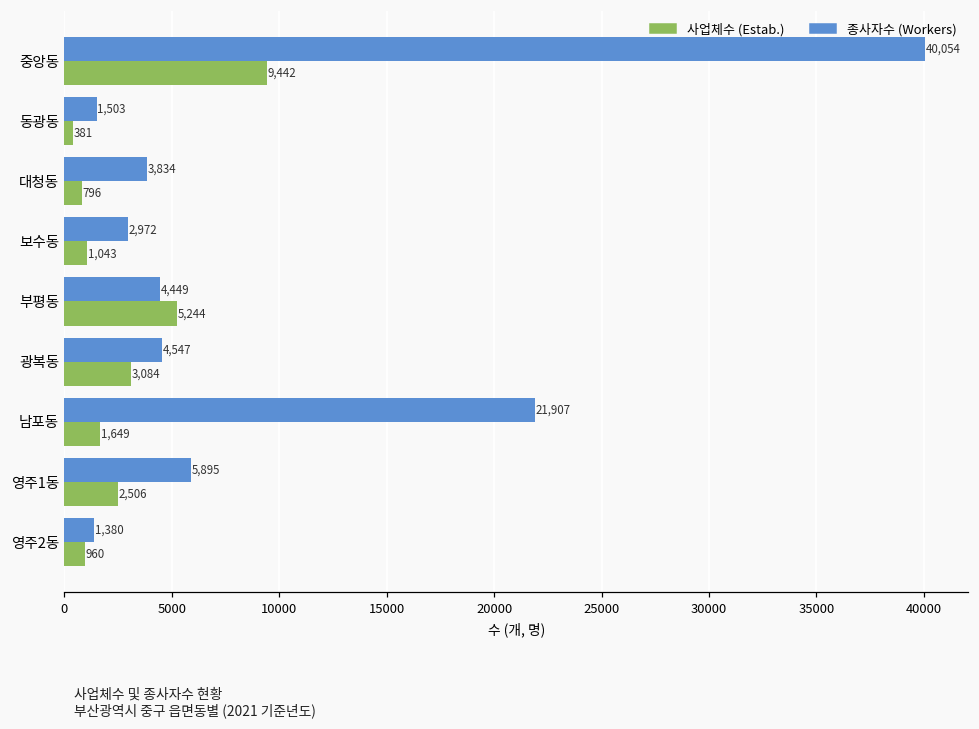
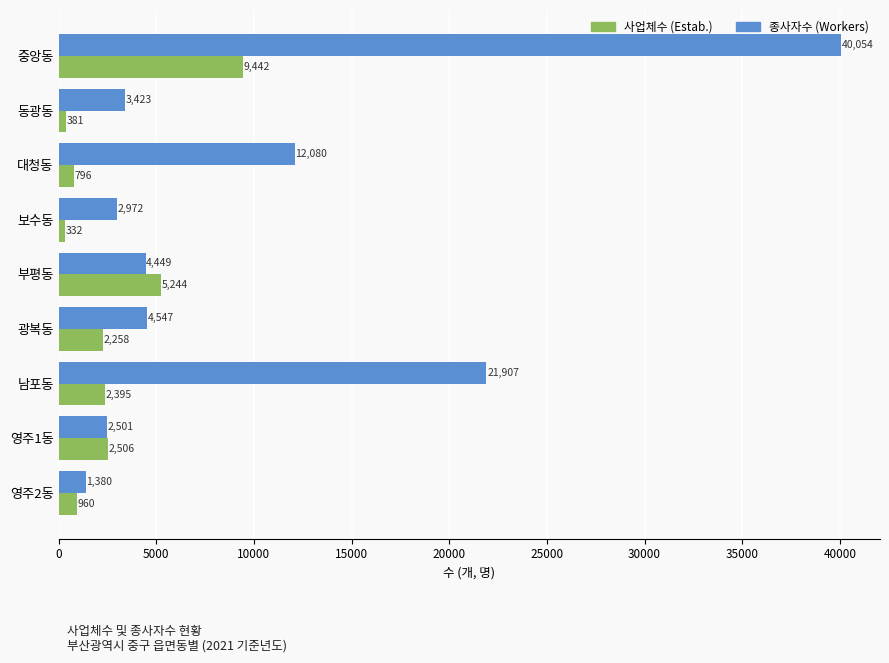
종사자수 (Workers), 동광동: 1,503 -> 3,423
종사자수 (Workers), 대청동: 3,834 -> 12,080
사업체수 (Estab.), 보수동: 1,043 -> 332
사업체수 (Estab.), 광복동: 3,084 -> 2,258
사업체수 (Estab.), 남포동: 1,649 -> 2,395
종사자수 (Workers), 영주1동: 5,895 -> 2,501
